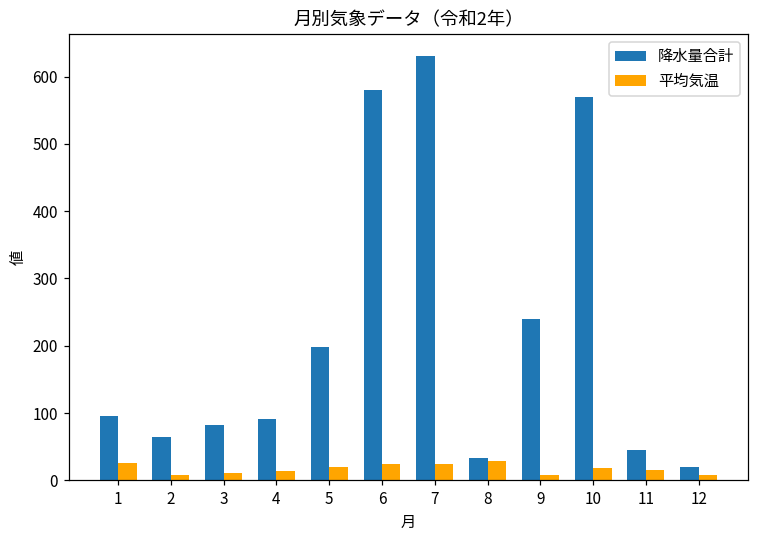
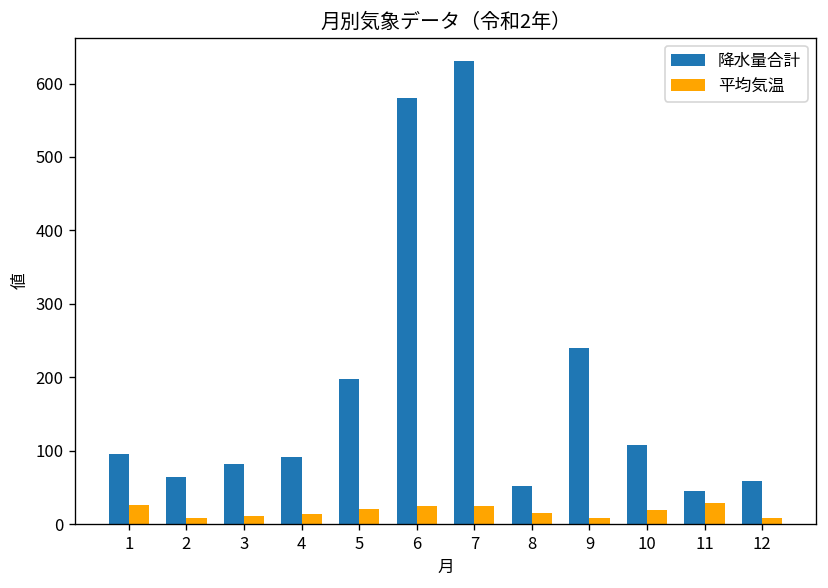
降水量合計, 8: 30 -> 50
平均気温, 8: 30 -> 20
降水量合計, 10: 570 -> 110
平均気温, 11: 10 -> 30
降水量合計, 12: 20 -> 60
